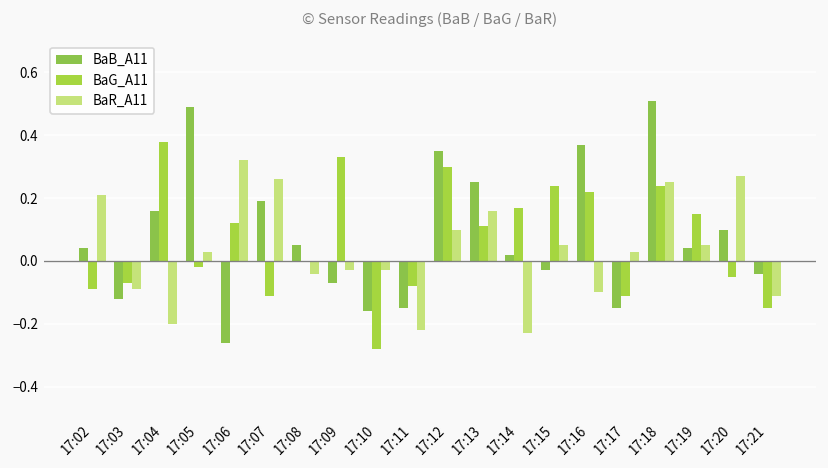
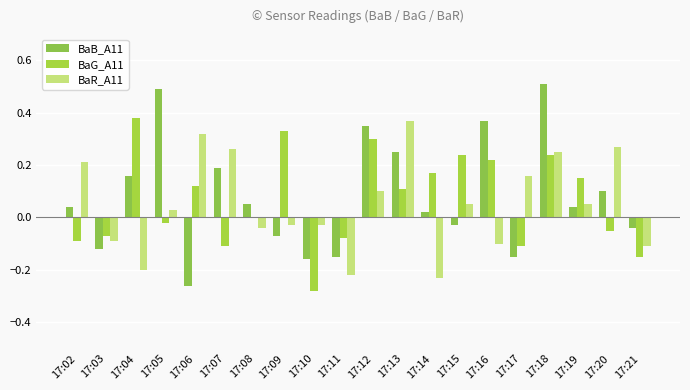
BaR_A11, 17:13: 0.16 -> 0.37
BaR_A11, 17:17: 0.03 -> 0.16
